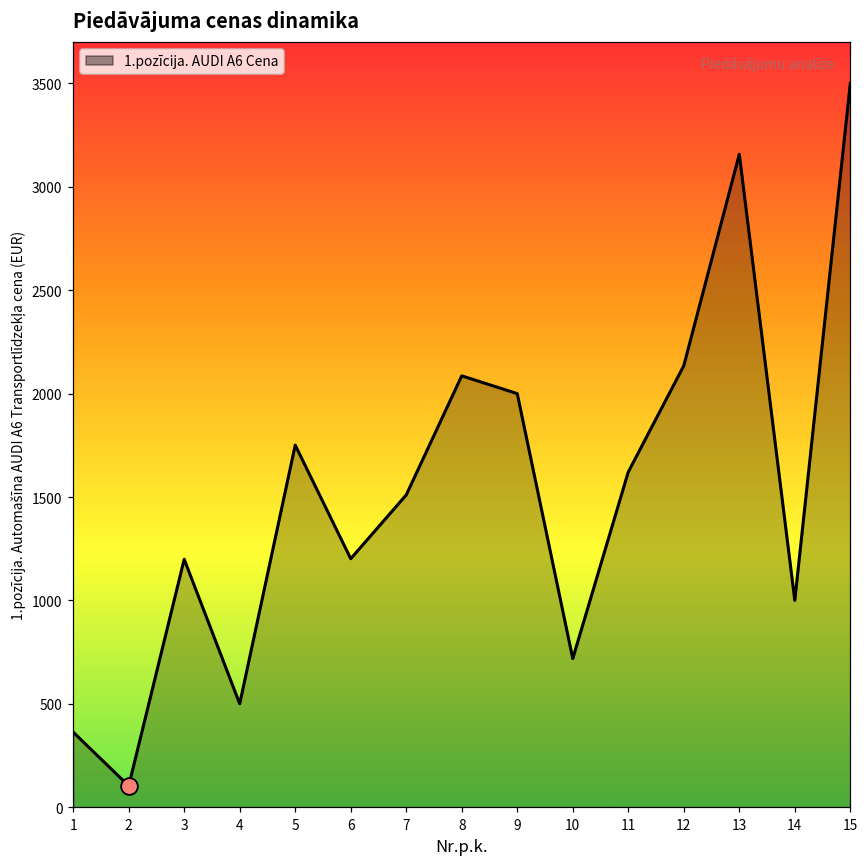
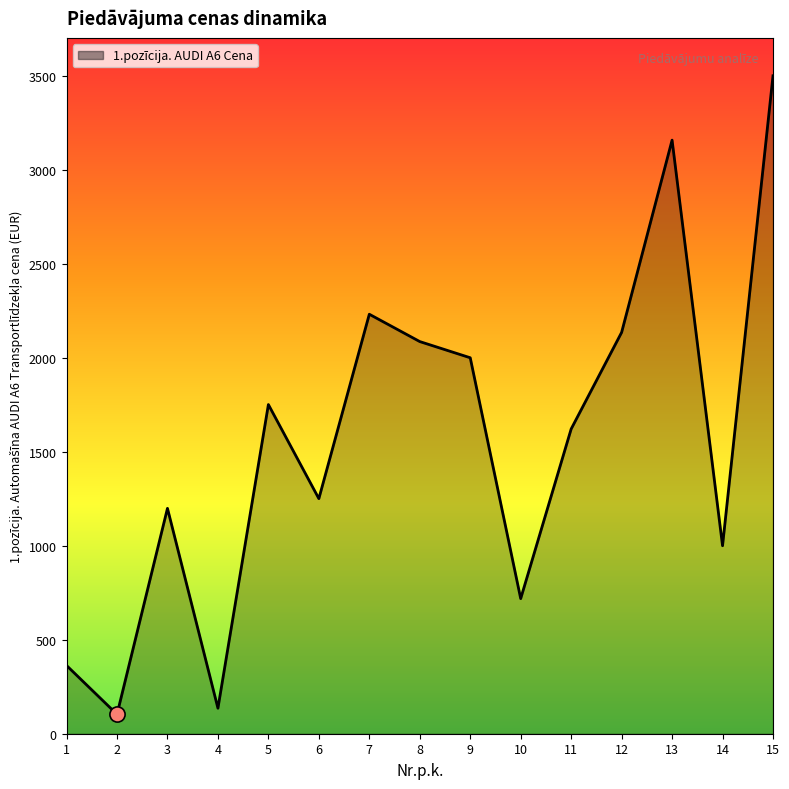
1.pozīcija. AUDI A6 Cena, 4: 500 -> 140
1.pozīcija. AUDI A6 Cena, 6: 1200 -> 1250
1.pozīcija. AUDI A6 Cena, 7: 1510 -> 2230
